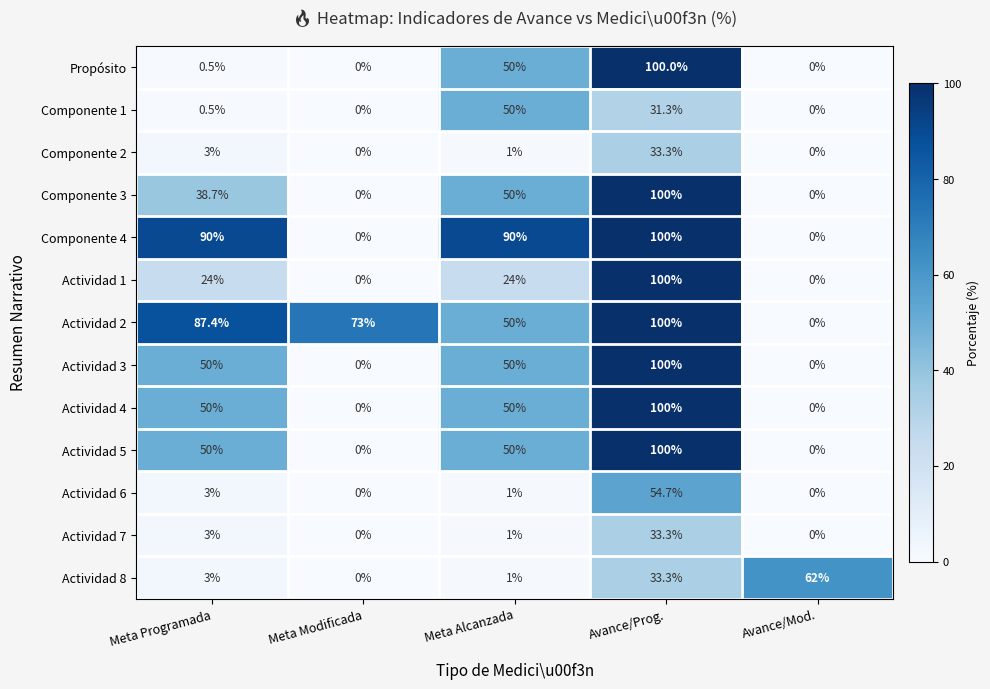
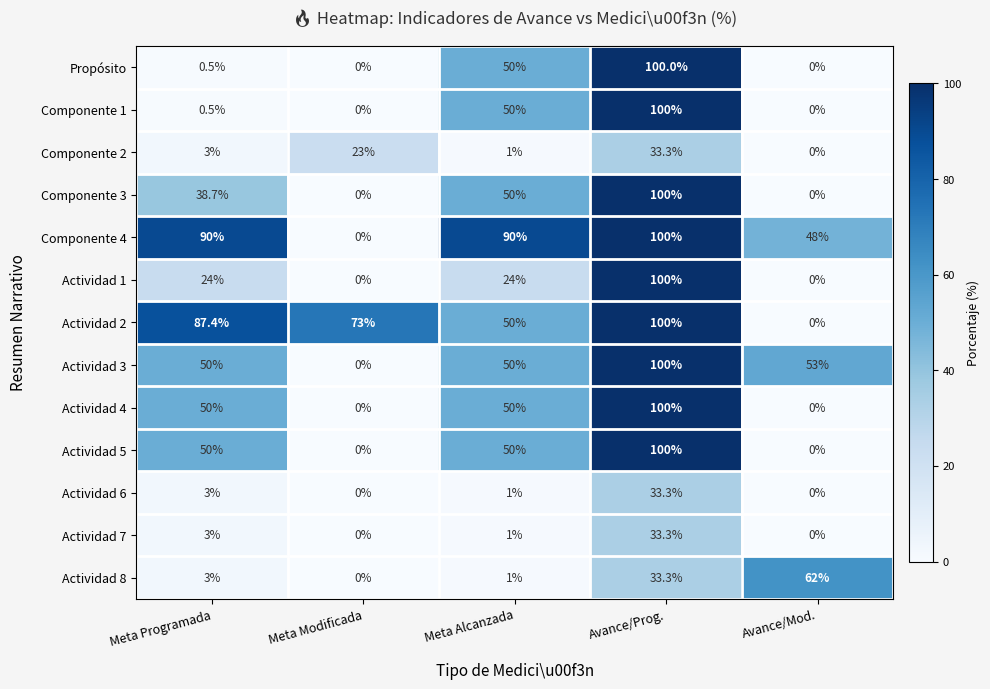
Componente 1, Avance/Prog.: 31.3% -> 100%
Componente 2, Meta Modificada: 0% -> 23%
Componente 4, Avance/Mod.: 0% -> 48%
Actividad 3, Avance/Mod.: 0% -> 53%
Actividad 6, Avance/Prog.: 54.7% -> 33.3%
